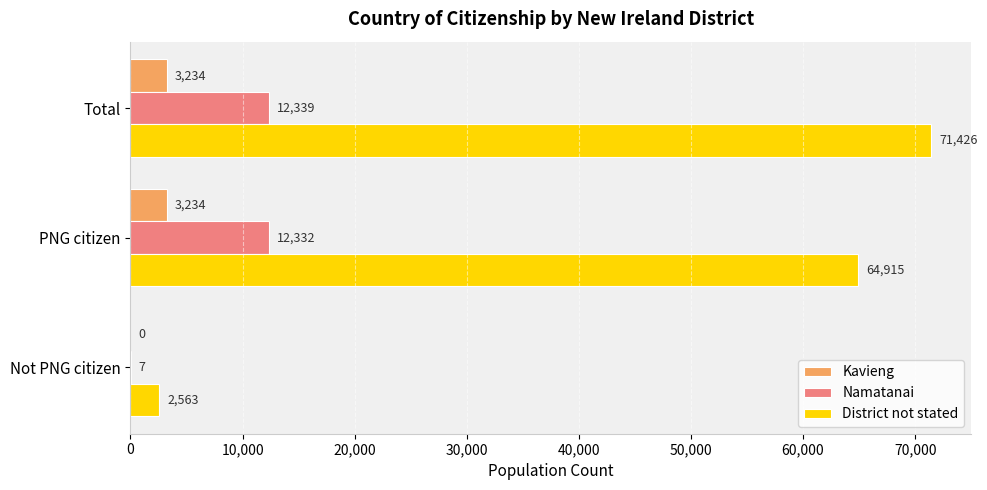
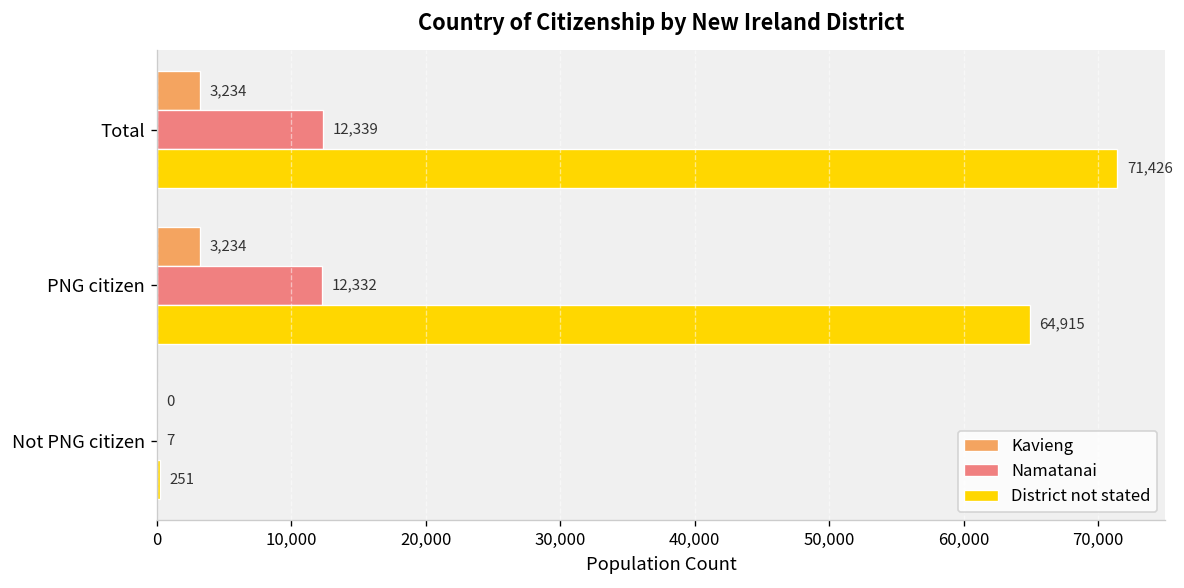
District not stated, Not PNG citizen: 2,563 -> 251
